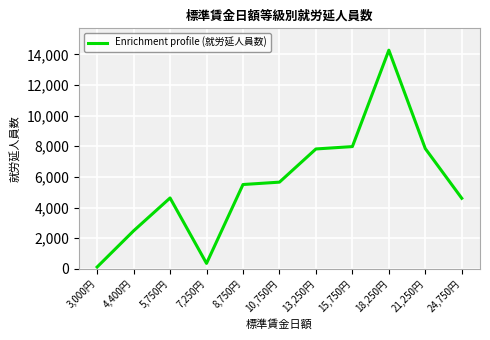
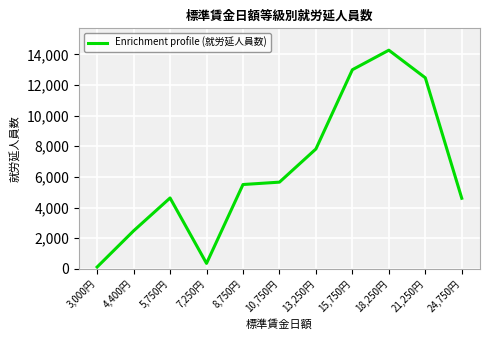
15,750円: 8,000 -> 13,000
21,250円: 7,800 -> 12,500
